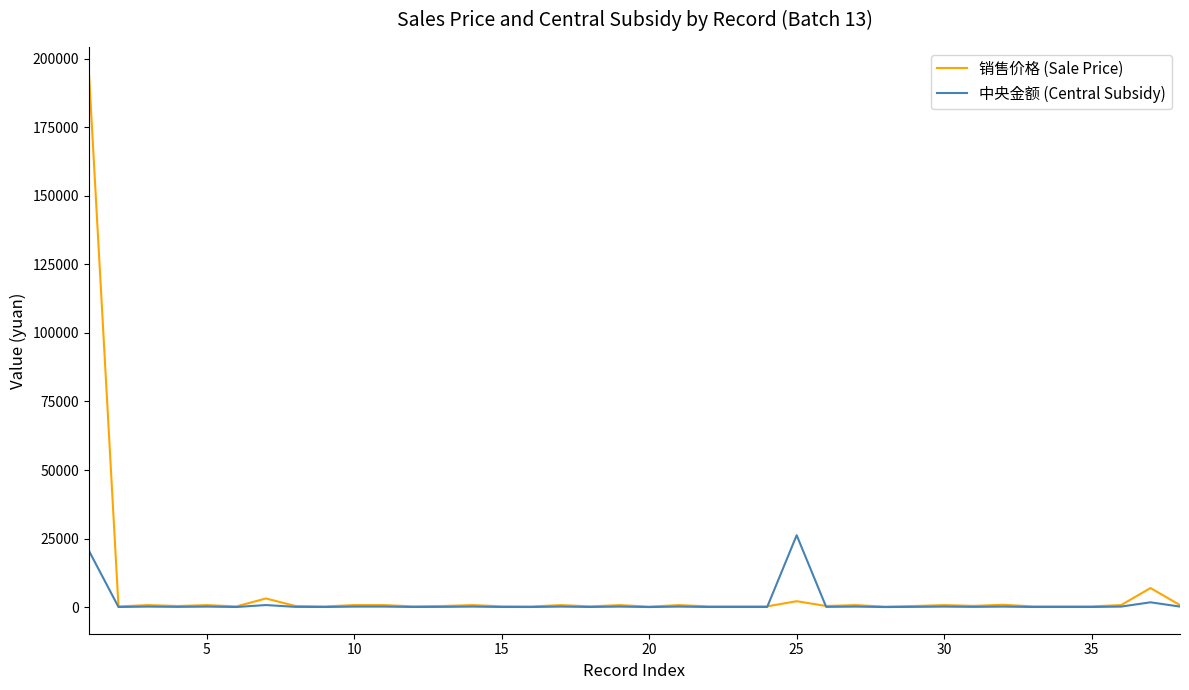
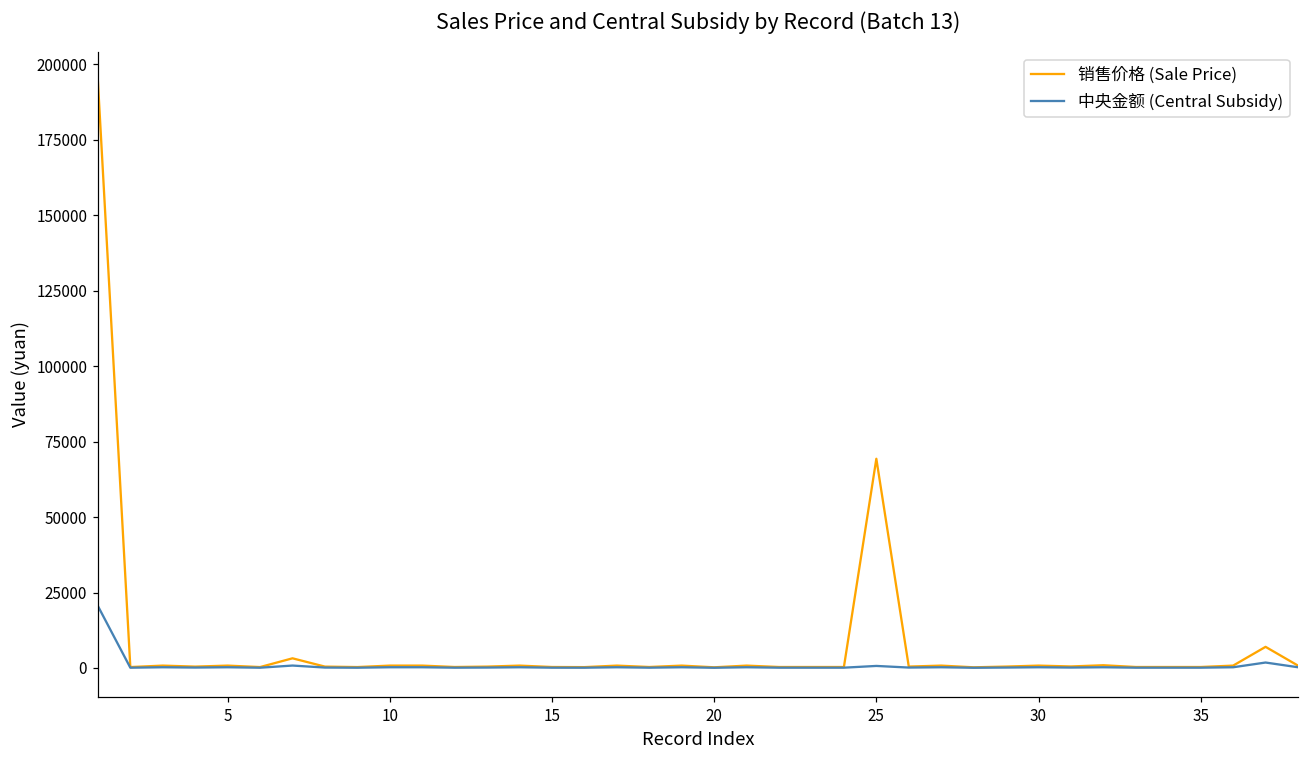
销售价格 (Sale Price), 25: 2000 -> 69000
中央金额 (Central Subsidy), 25: 26000 -> 1000
